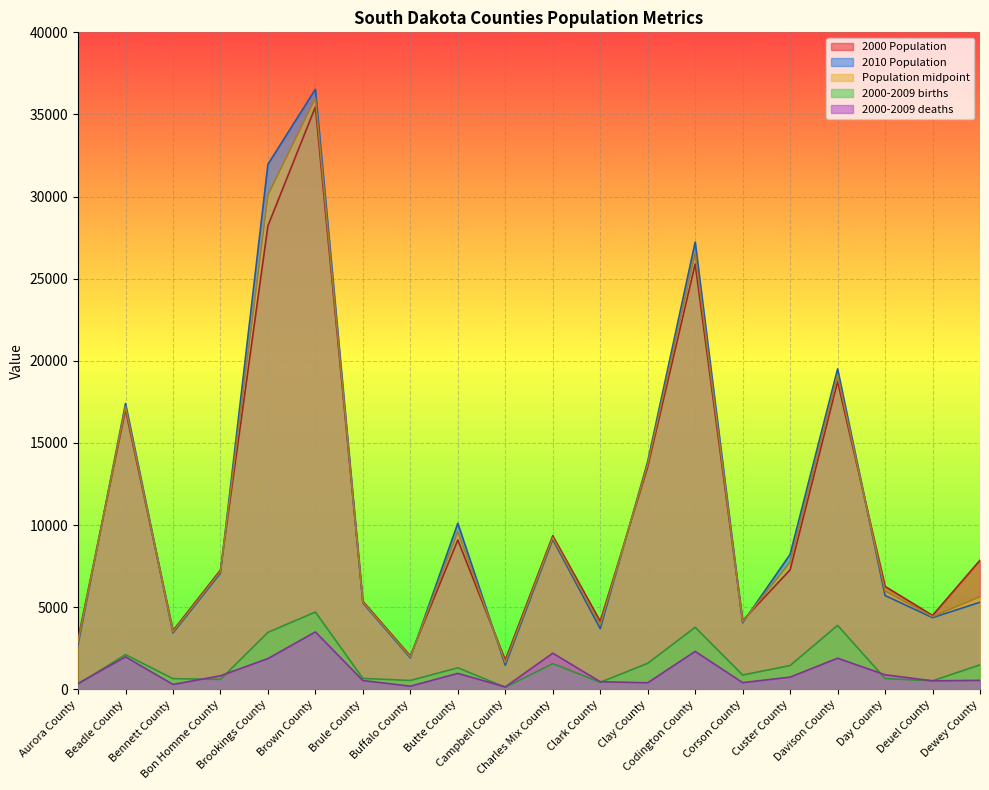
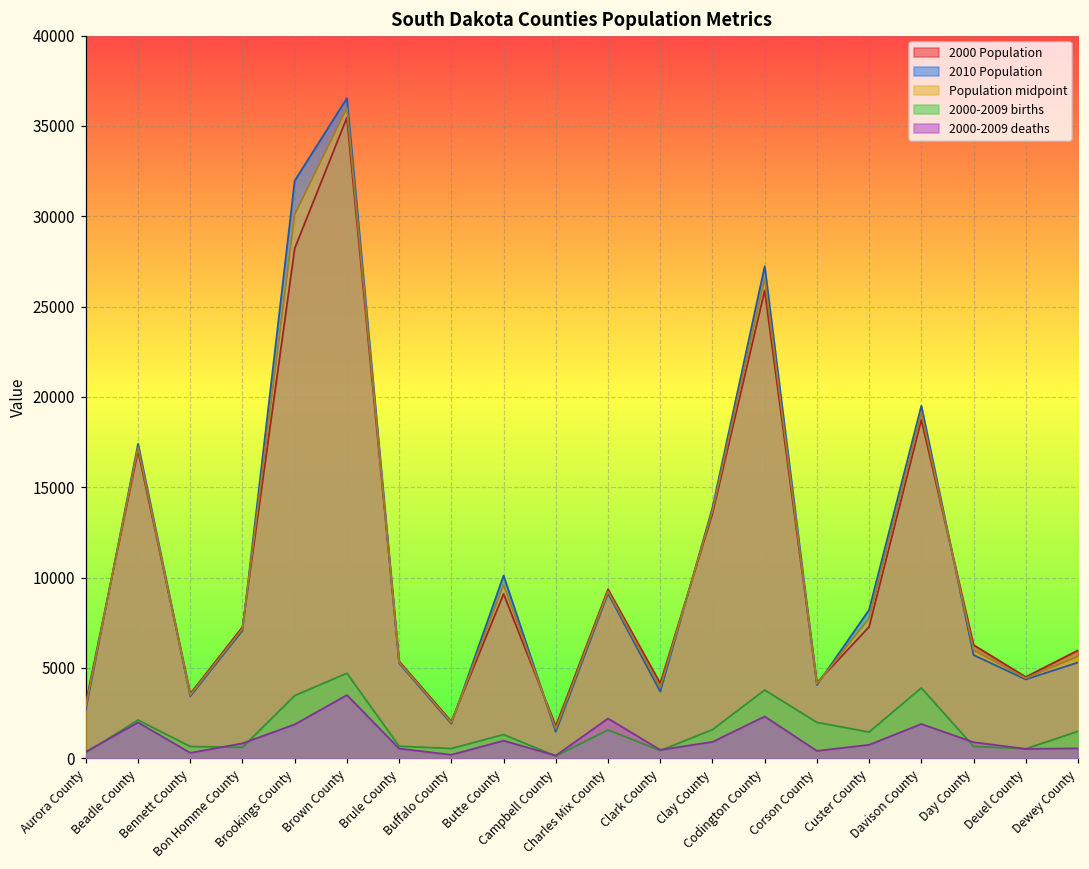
2000-2009 deaths, Clay County: 400 -> 900
2000-2009 births, Corson County: 900 -> 2000
2000 Population, Dewey County: 7900 -> 6000
